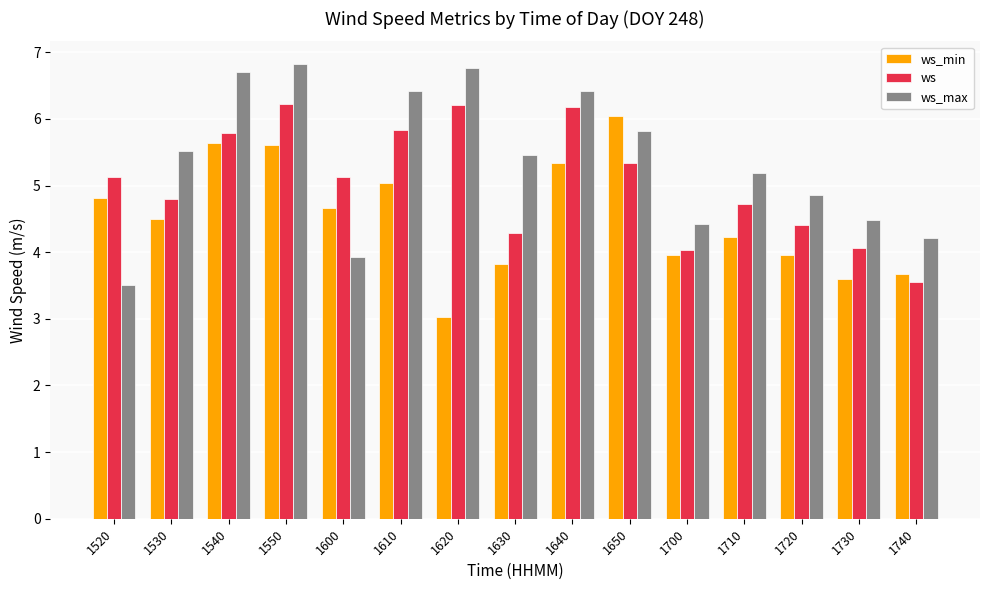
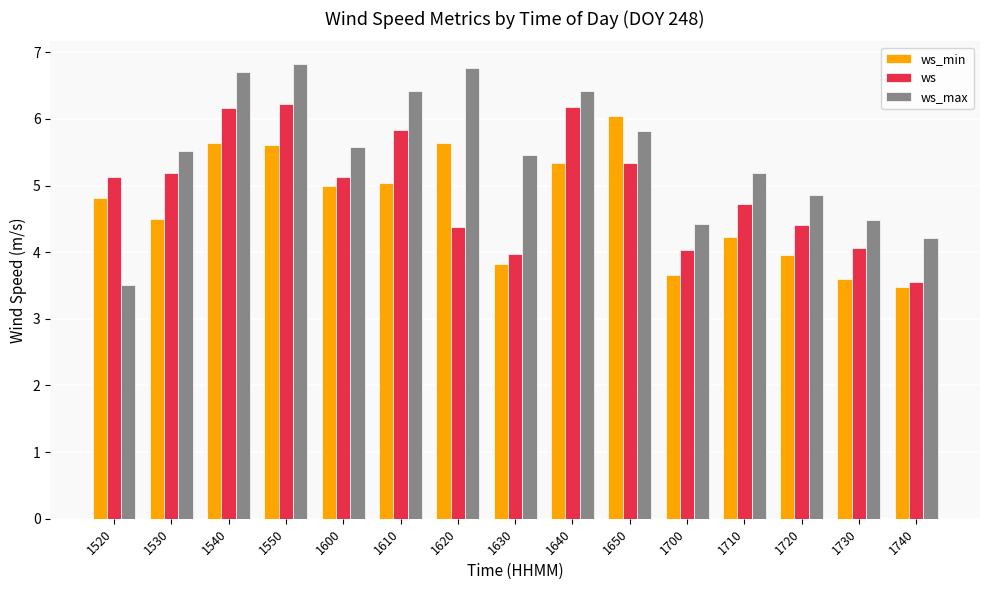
ws, 1530: 4.8 -> 5.2
ws, 1540: 5.8 -> 6.2
ws_min, 1600: 4.7 -> 5.0
ws_max, 1600: 3.9 -> 5.6
ws_min, 1620: 3.0 -> 5.6
ws, 1620: 6.2 -> 4.4
ws, 1630: 4.3 -> 4.0
ws_min, 1700: 4.0 -> 3.7
ws_min, 1740: 3.7 -> 3.5
